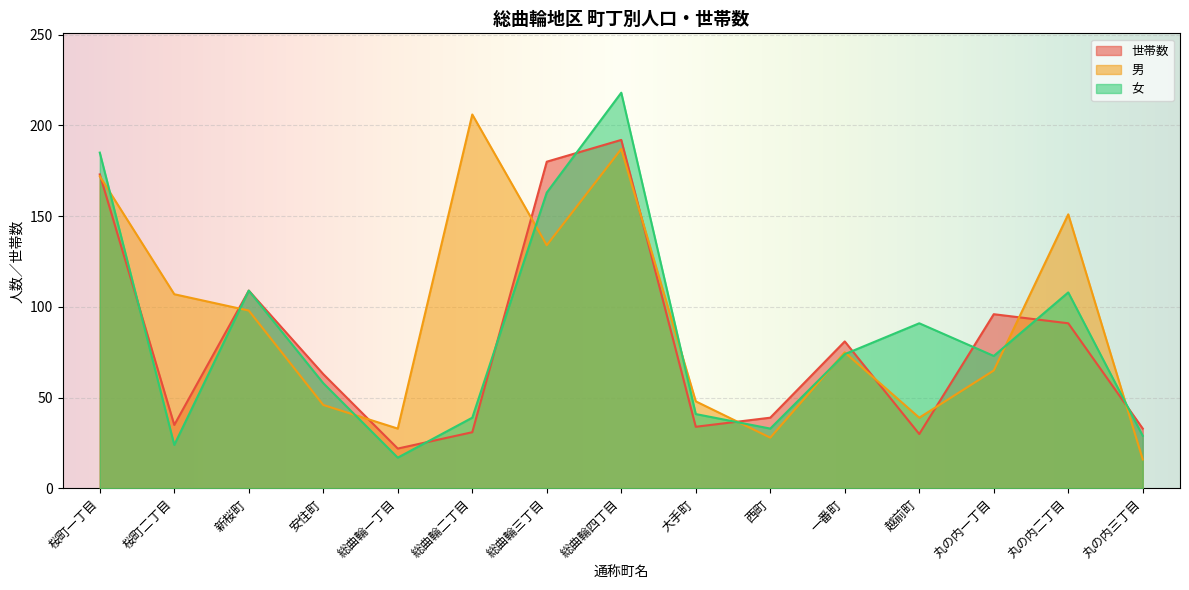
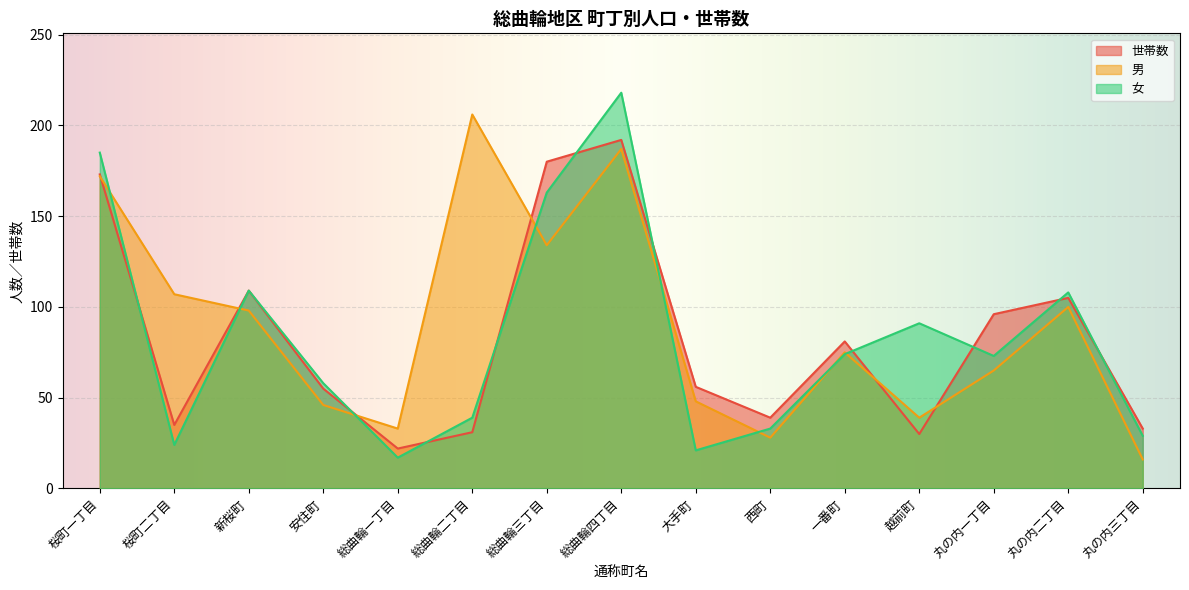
世帯数, 安住町: 63 -> 55
世帯数, 大手町: 34 -> 56
女, 大手町: 41 -> 21
世帯数, 丸の内二丁目: 91 -> 105
男, 丸の内二丁目: 151 -> 100
